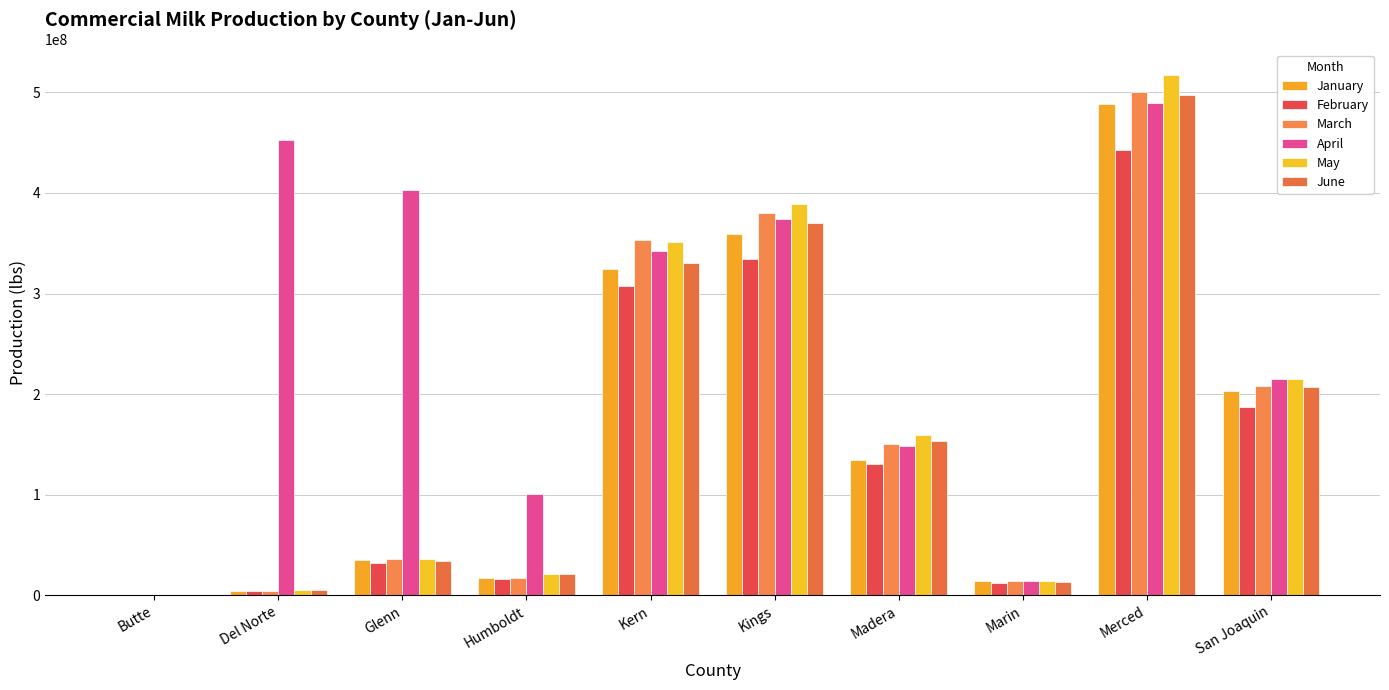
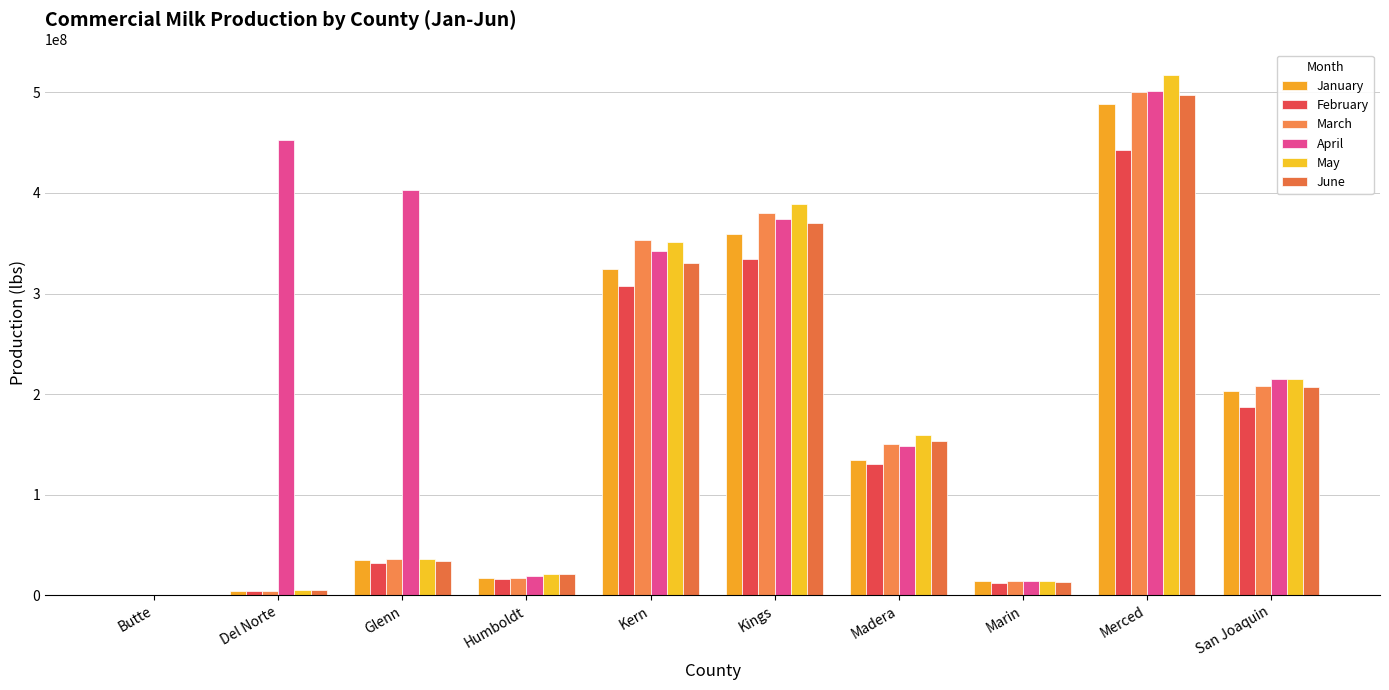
April, Humboldt: 101000000 -> 19000000
April, Merced: 489000000 -> 501000000
